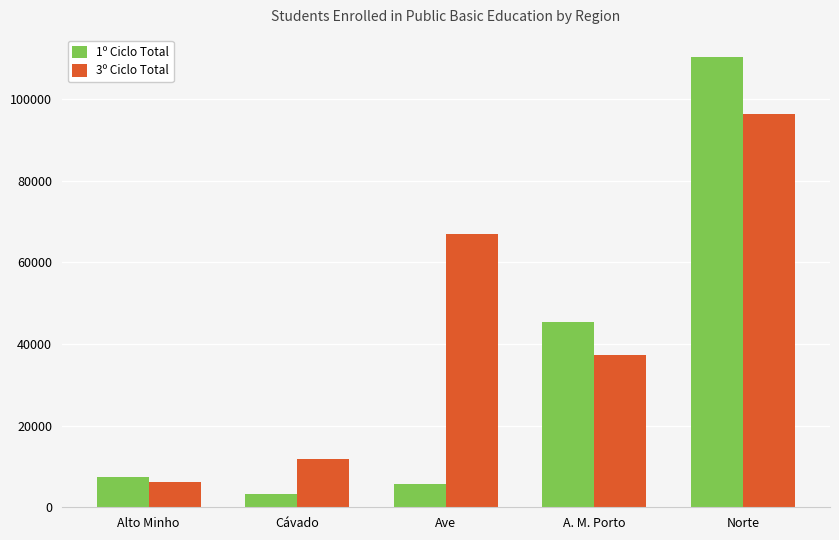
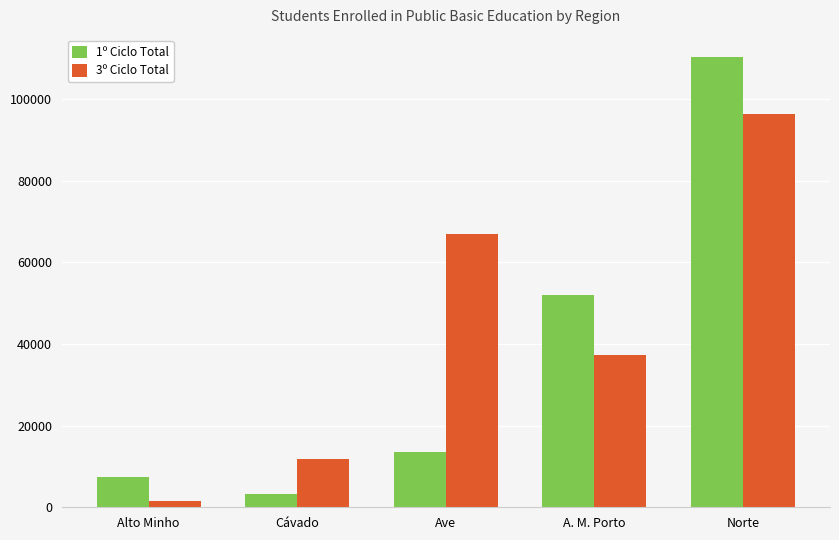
3º Ciclo Total, Alto Minho: 6000 -> 1000
1º Ciclo Total, Ave: 6000 -> 14000
1º Ciclo Total, A. M. Porto: 45000 -> 52000
